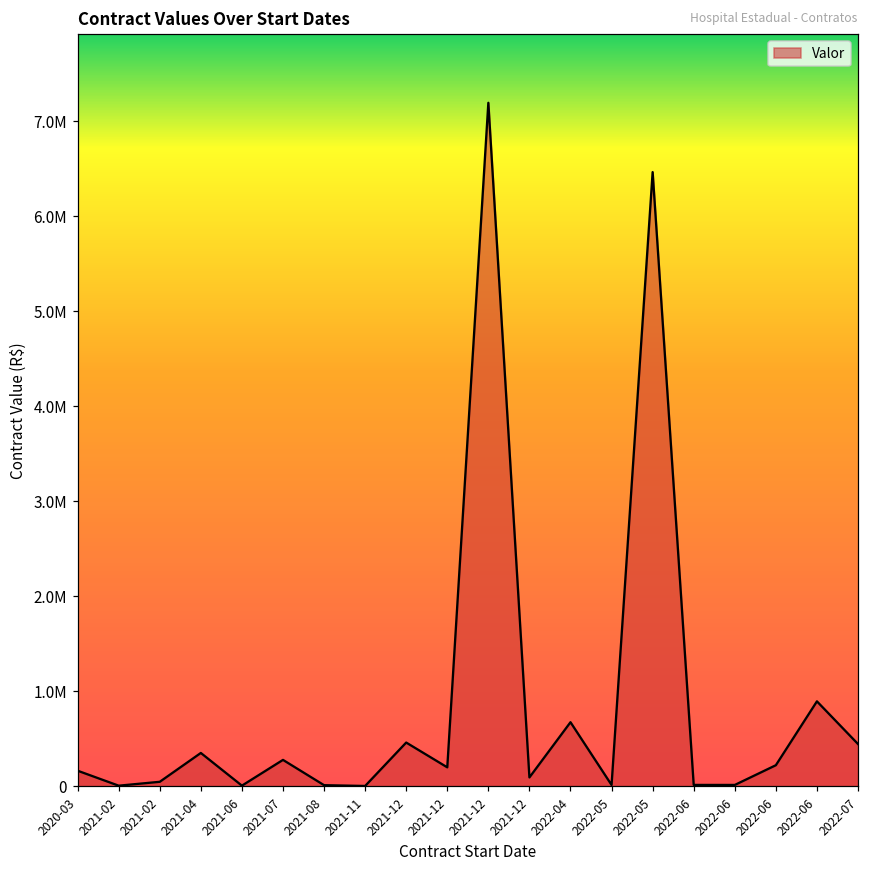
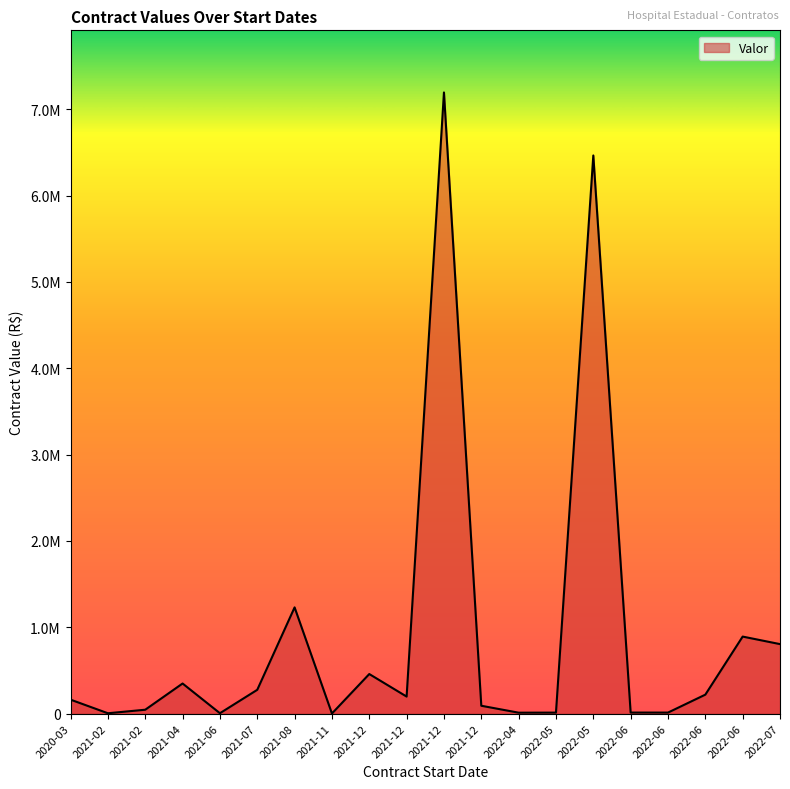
2021-08: 0 -> 1200000
2022-04: 700000 -> 0
2022-07: 400000 -> 800000
